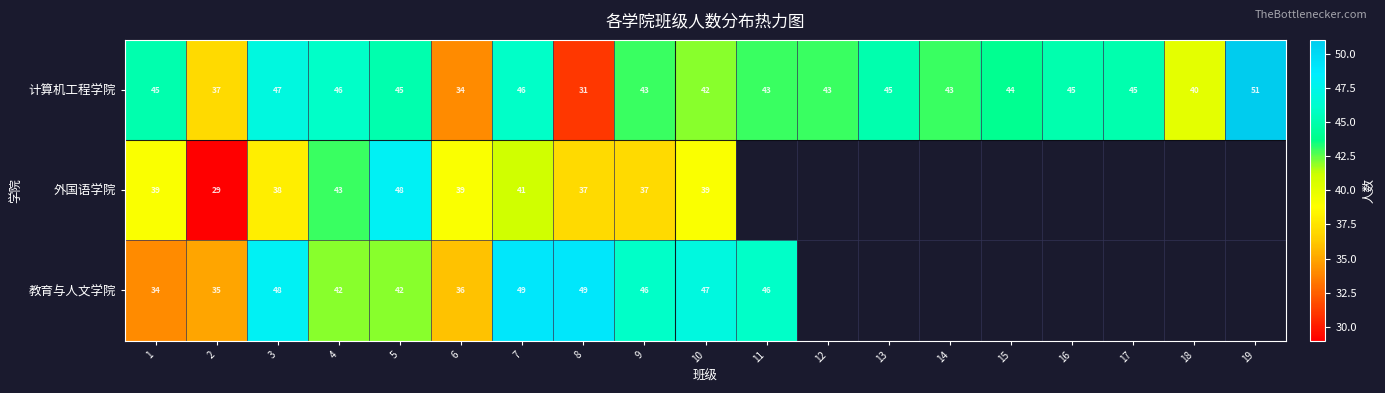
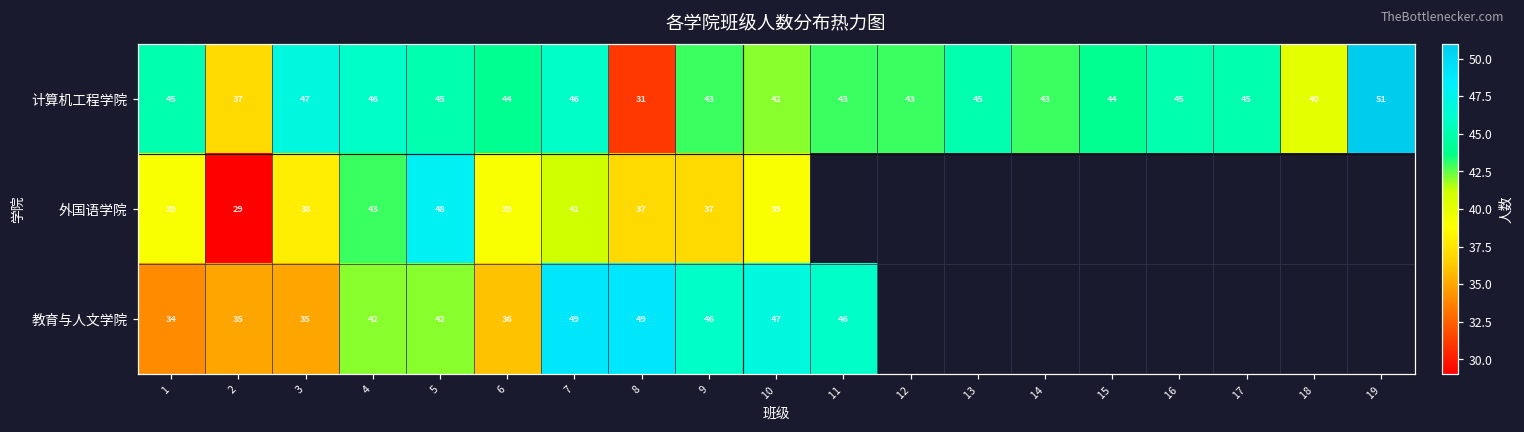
计算机工程学院, 6: 34 -> 44
教育与人文学院, 3: 48 -> 35
